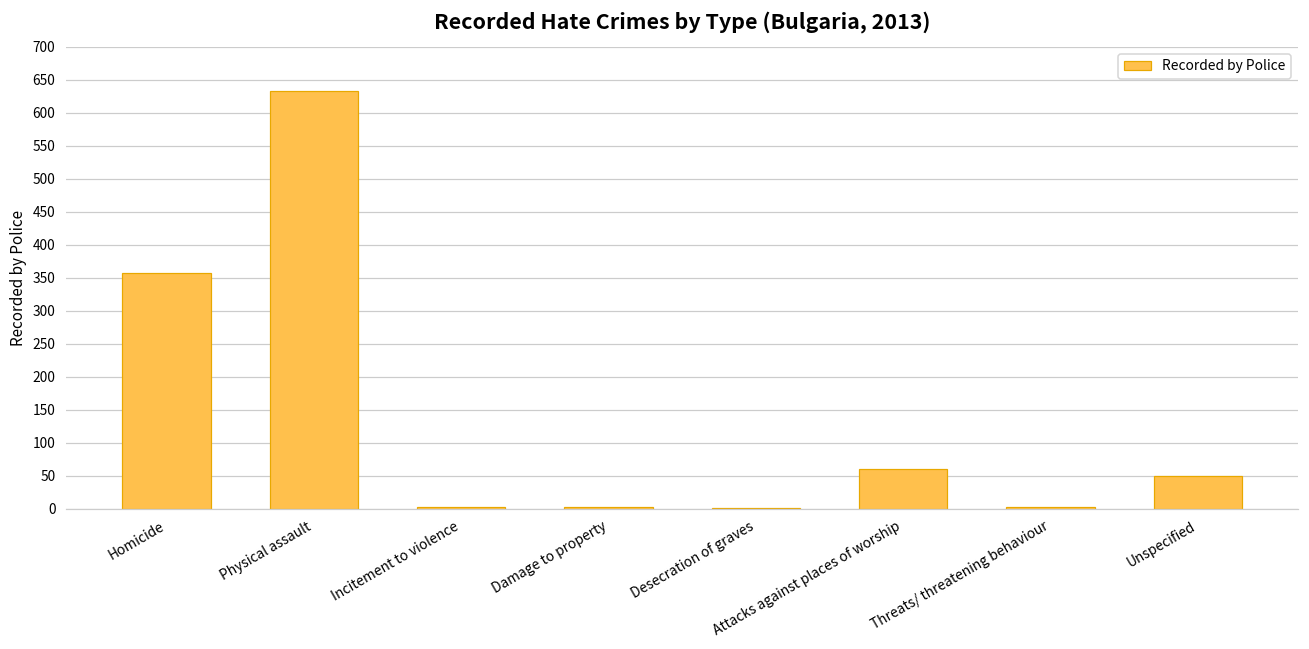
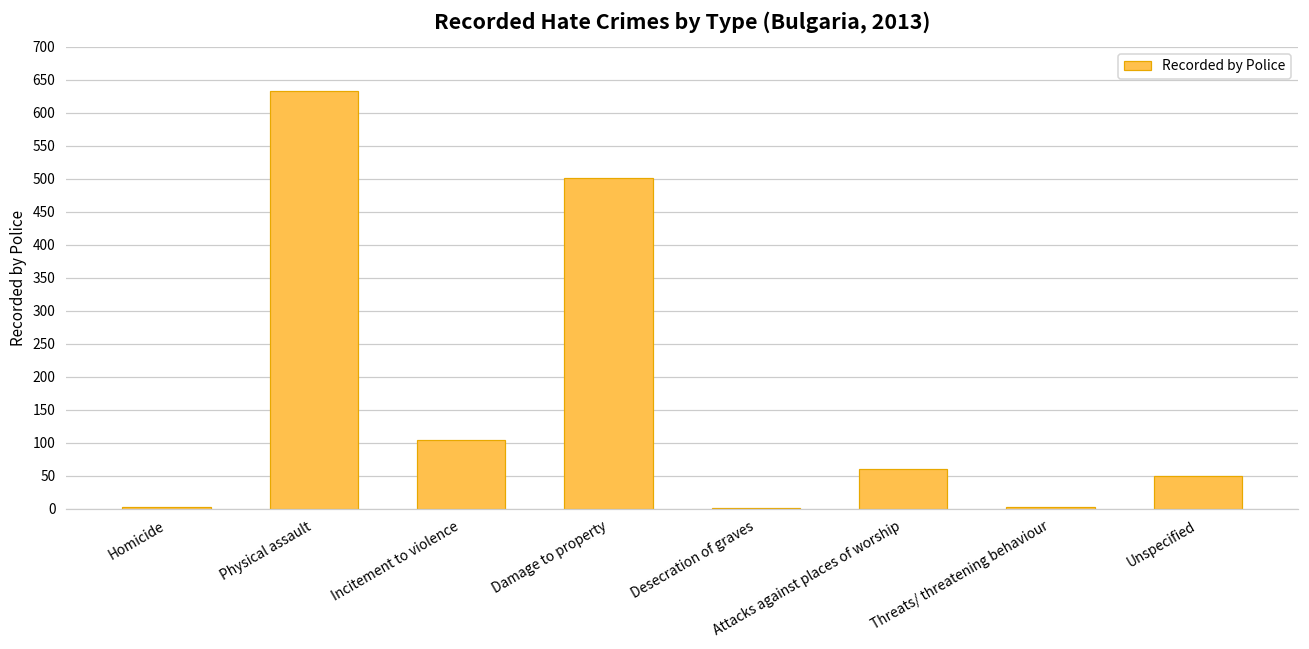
Homicide: 360 -> 0
Incitement to violence: 0 -> 100
Damage to property: 0 -> 500
